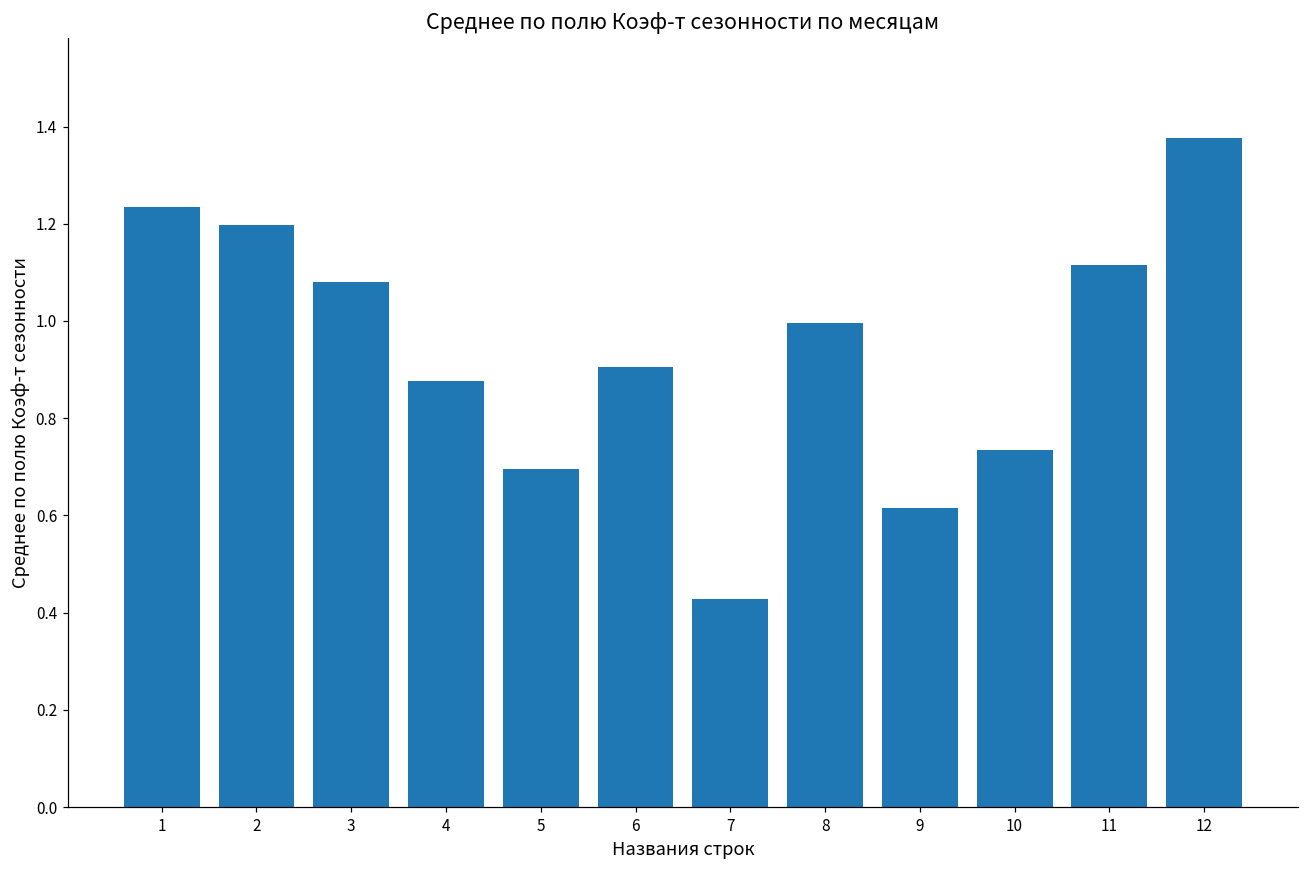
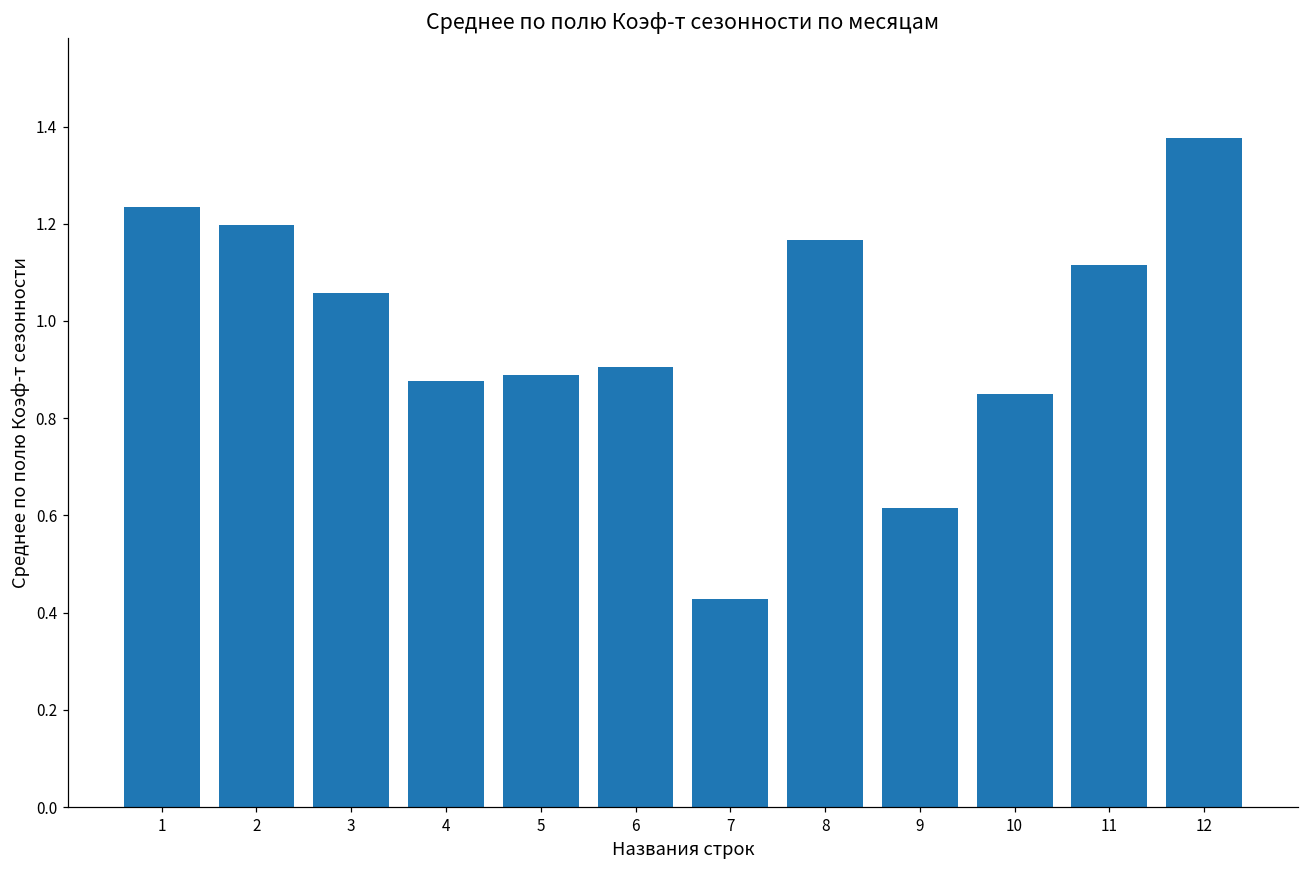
3: 1.08 -> 1.06
5: 0.70 -> 0.89
8: 1.00 -> 1.17
10: 0.73 -> 0.85
